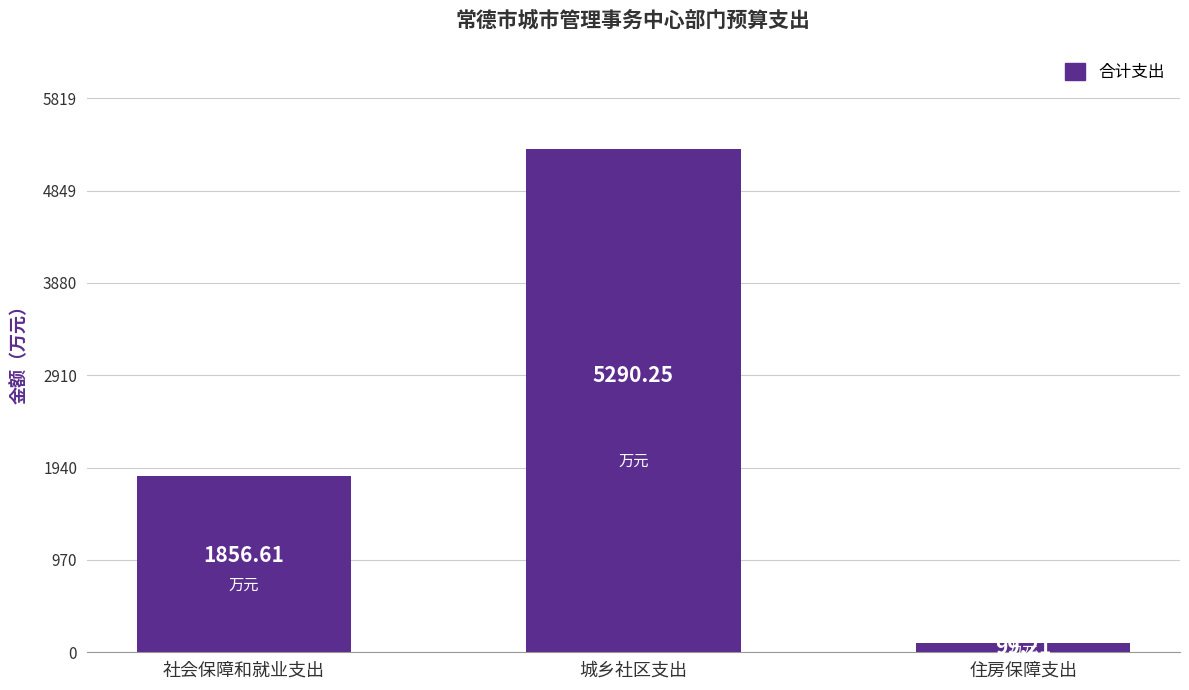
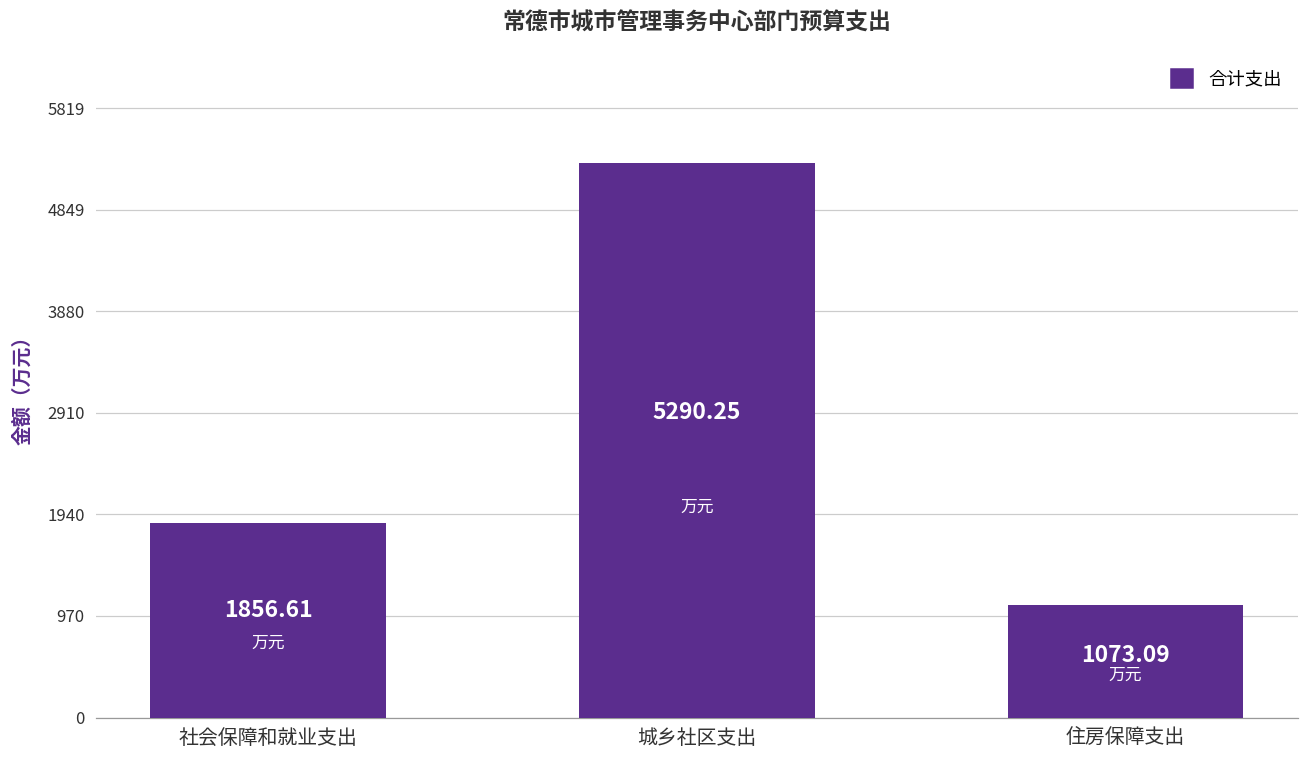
住房保障支出: 100 -> 1100
